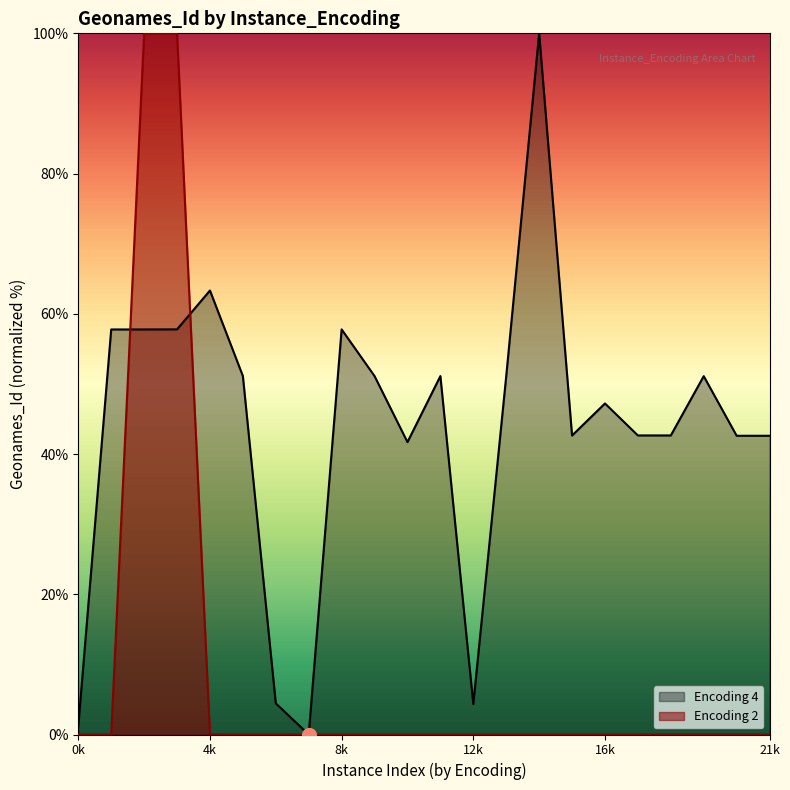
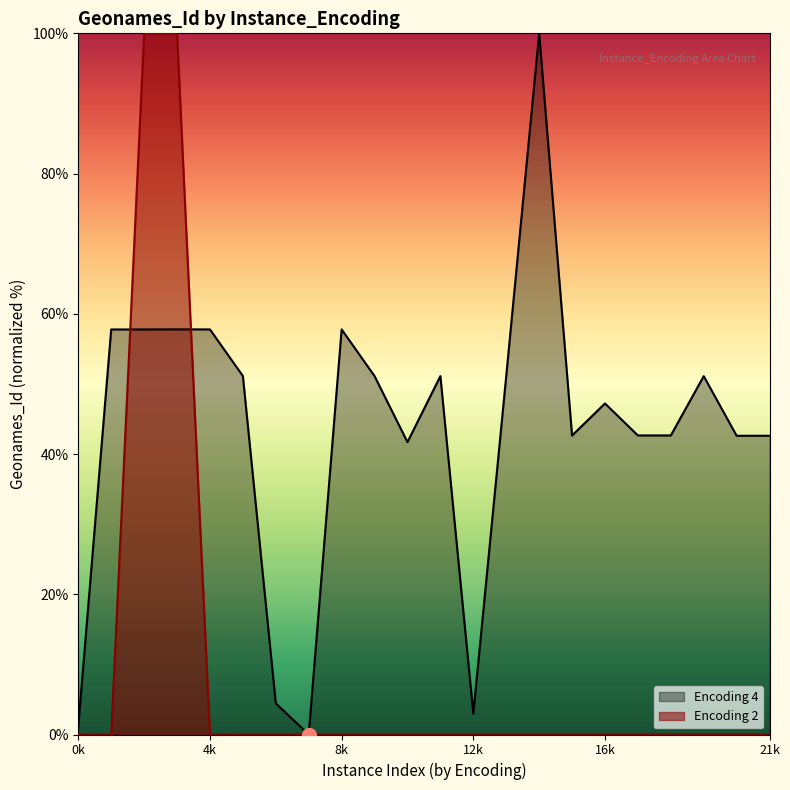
Encoding 4, 4k: 63% -> 58%
Encoding 4, 12k: 4% -> 3%
